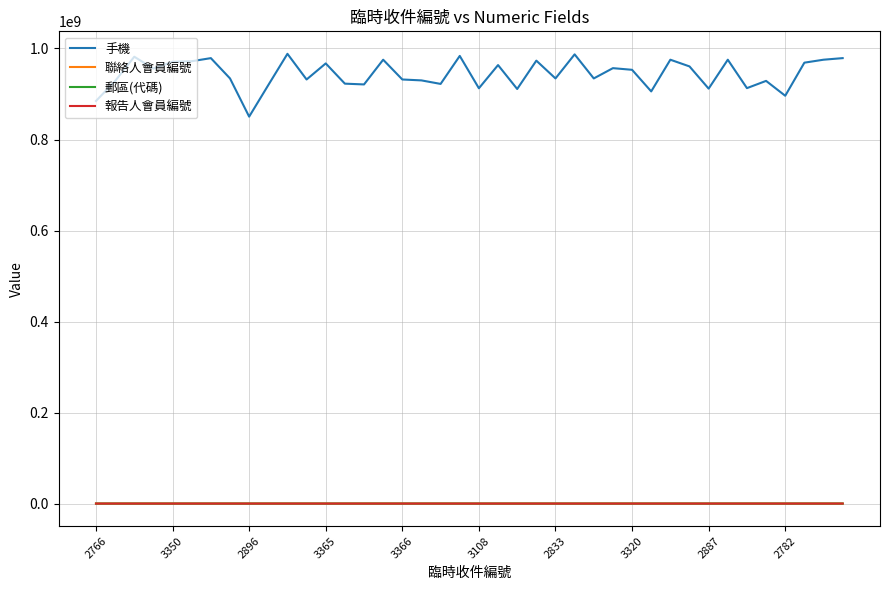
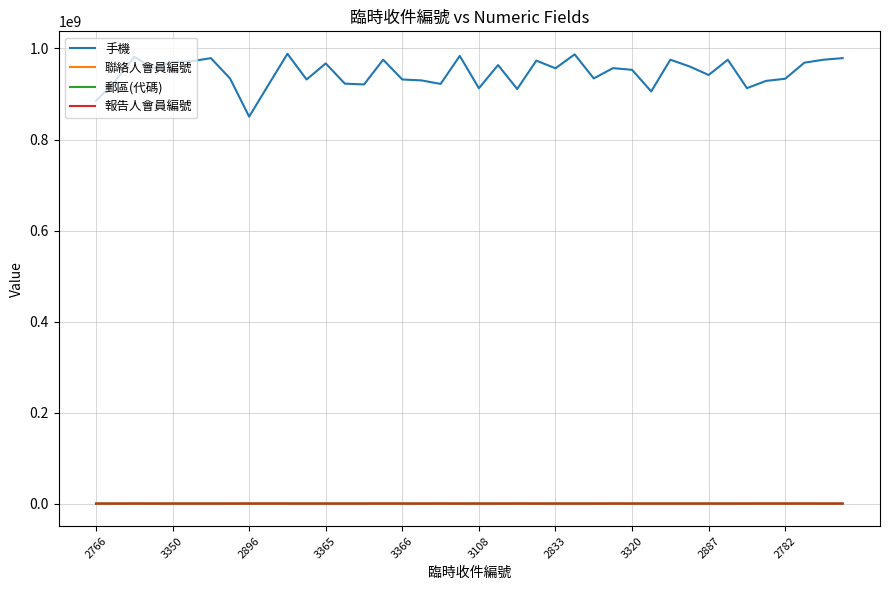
手機, 2833: 930000000 -> 960000000
手機, 2887: 910000000 -> 940000000
手機, 2782: 900000000 -> 930000000
